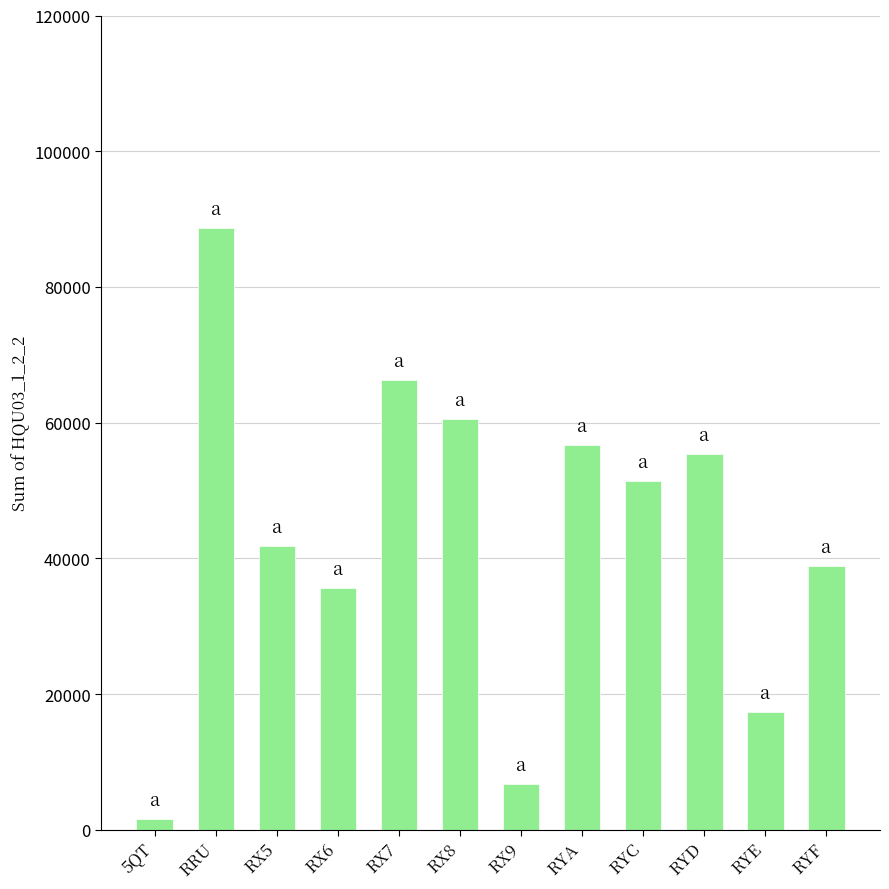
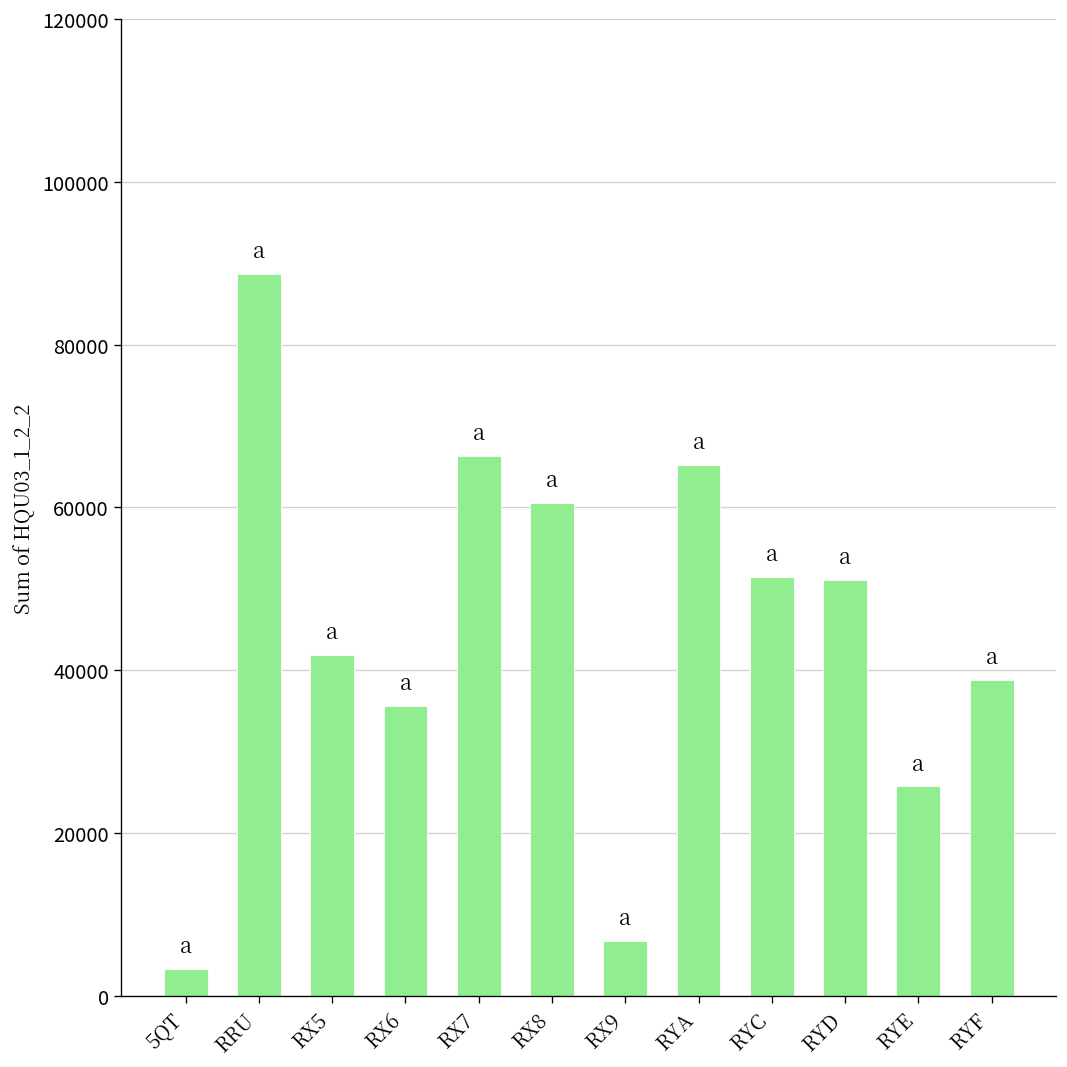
5QT: 2000 -> 3000
RYA: 57000 -> 65000
RYD: 55000 -> 51000
RYE: 17000 -> 26000
